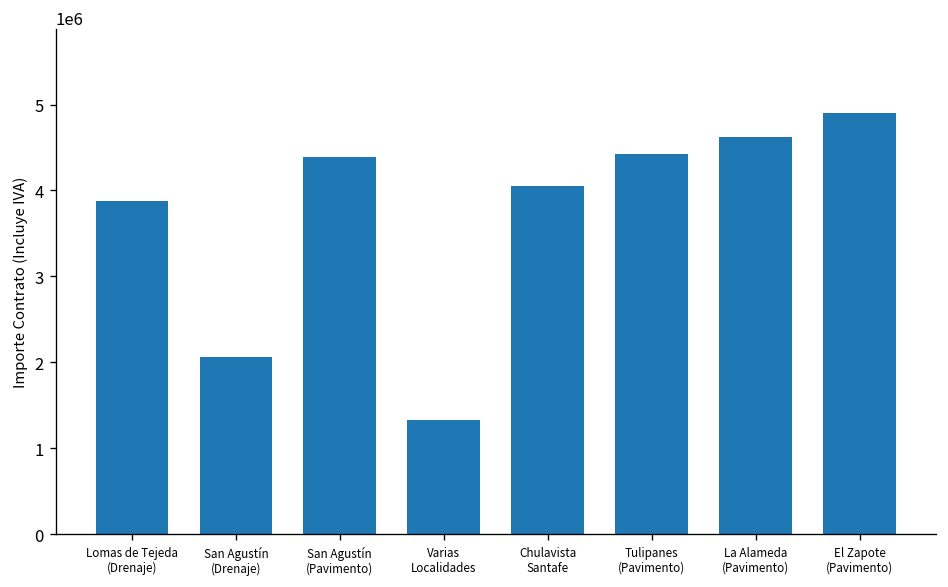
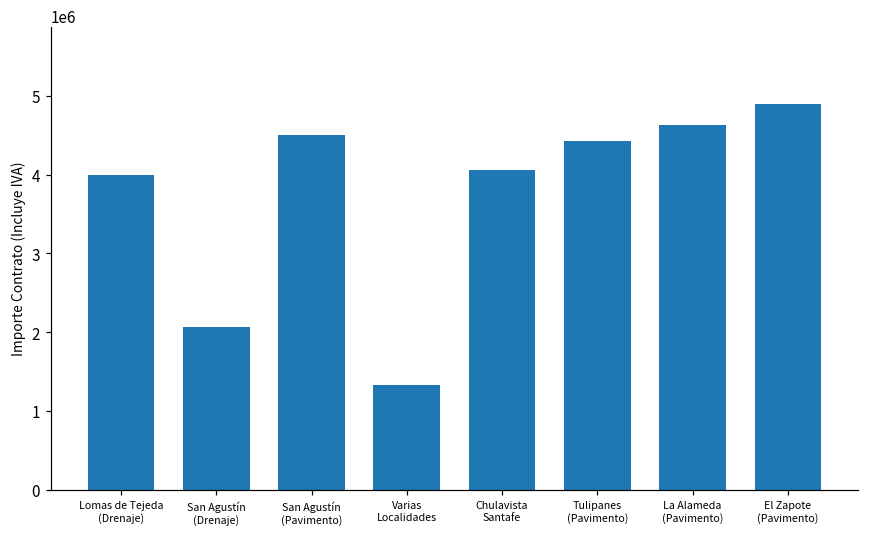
Lomas de Tejeda (Drenaje): 3900000 -> 4000000
San Agustín (Pavimento): 4400000 -> 4500000
